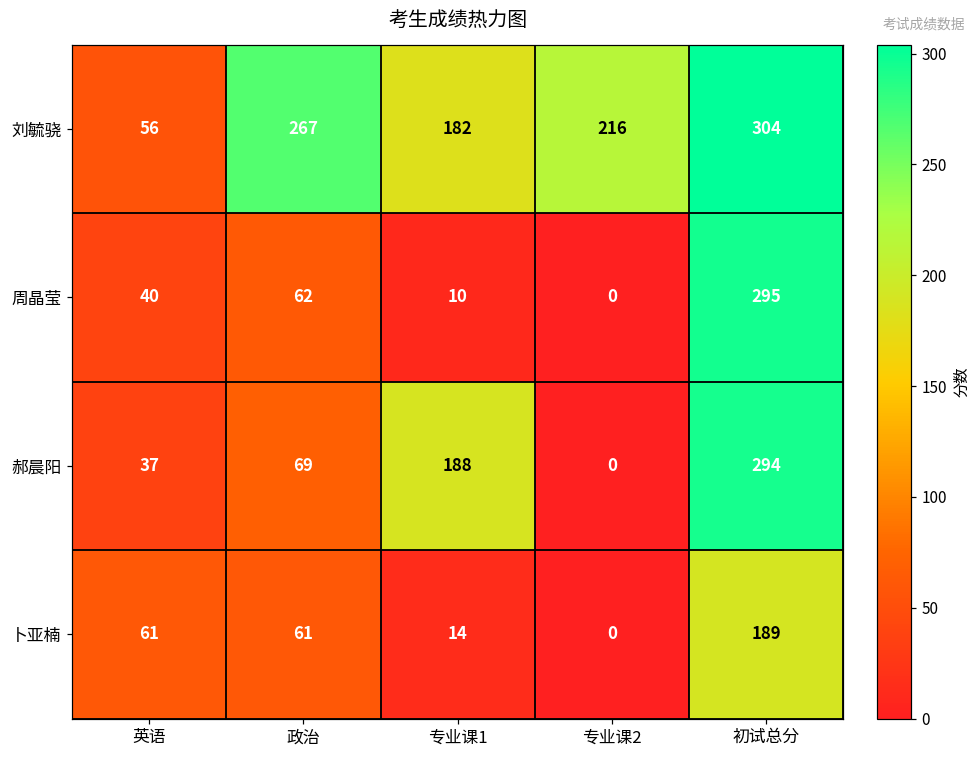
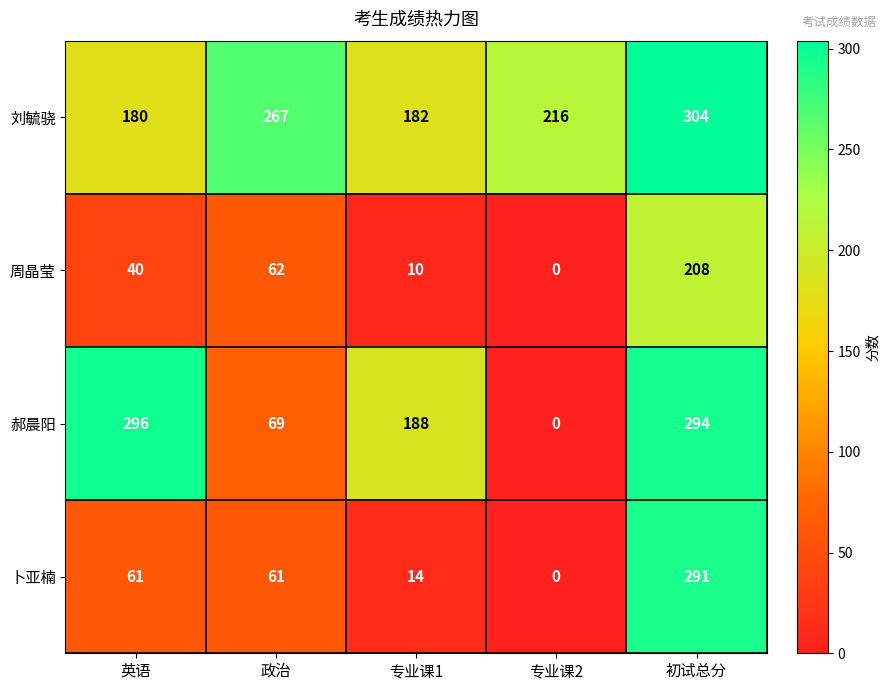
刘毓骁, 英语: 56 -> 180
周晶莹, 初试总分: 295 -> 208
郝晨阳, 英语: 37 -> 296
卜亚楠, 初试总分: 189 -> 291
